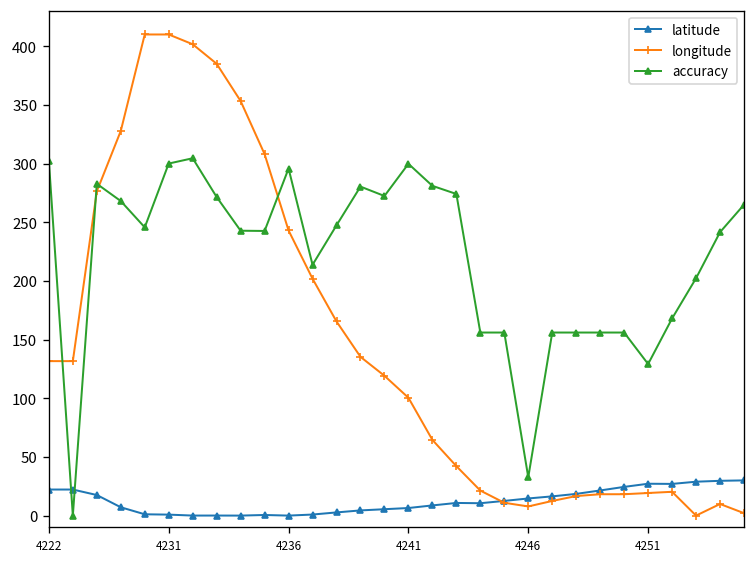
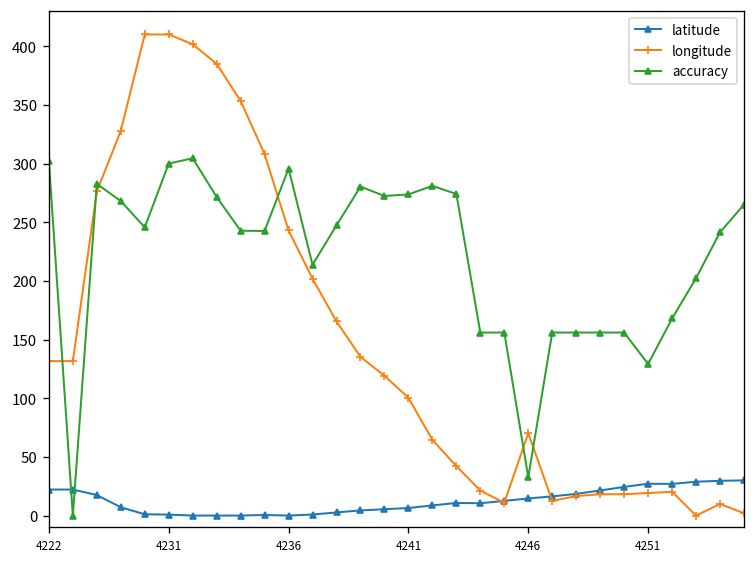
accuracy, 4241: 300 -> 270
longitude, 4246: 10 -> 70
